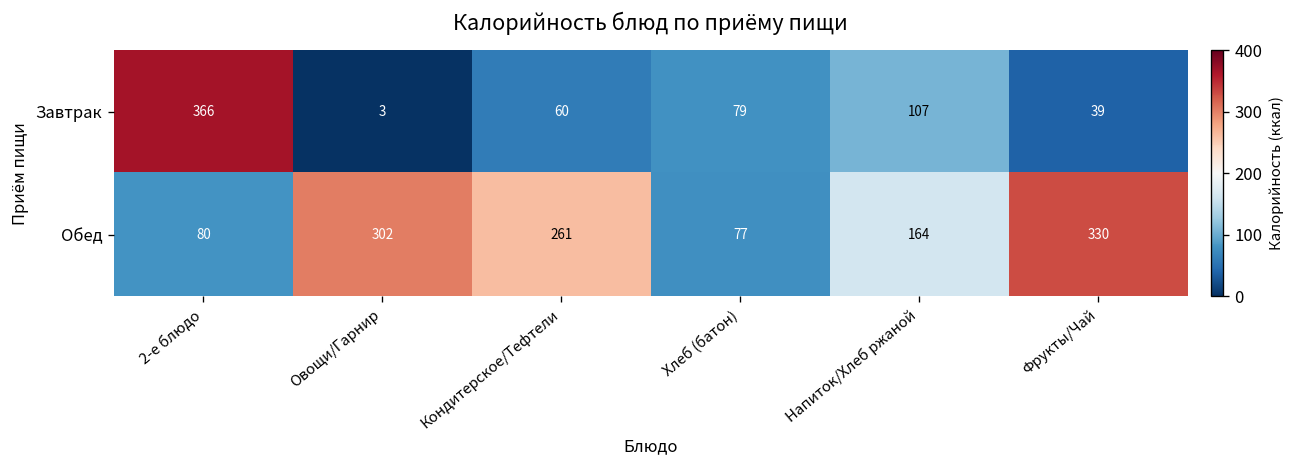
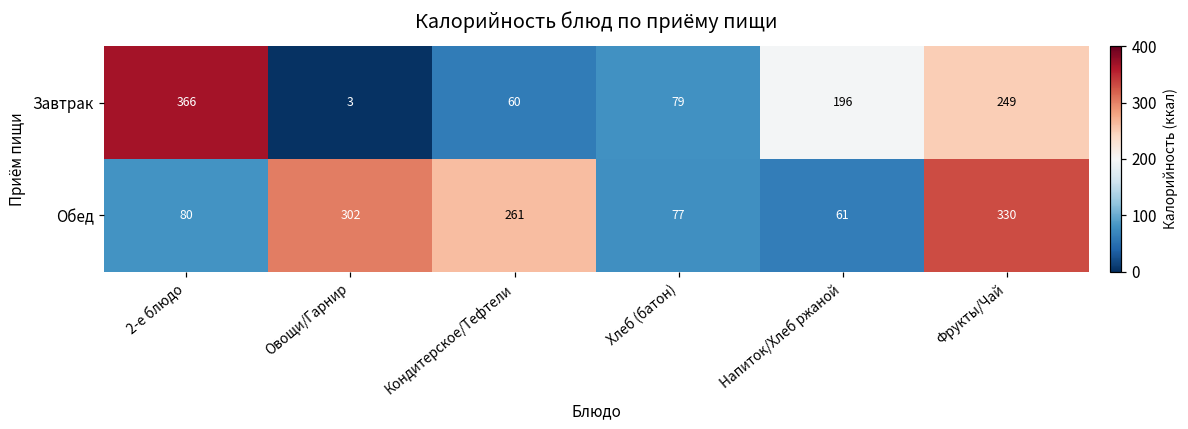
Завтрак, Напиток/Хлеб ржаной: 107 -> 196
Завтрак, Фрукты/Чай: 39 -> 249
Обед, Напиток/Хлеб ржаной: 164 -> 61
